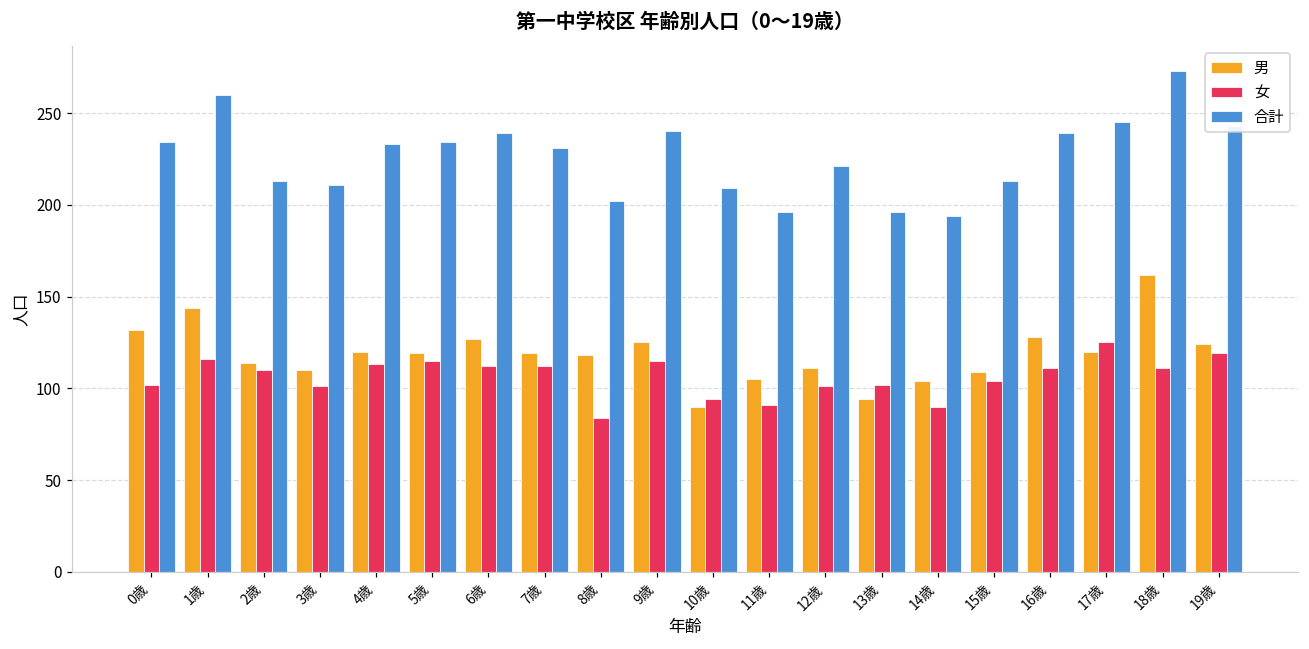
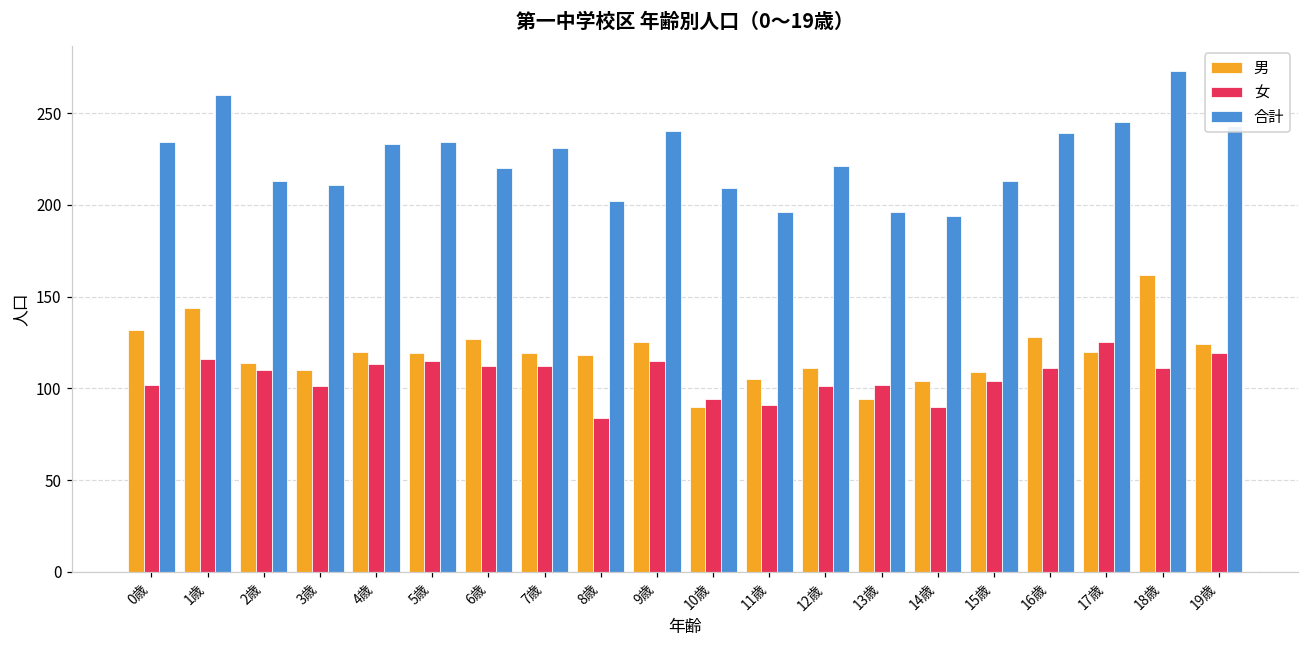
合計, 6歳: 239 -> 220
